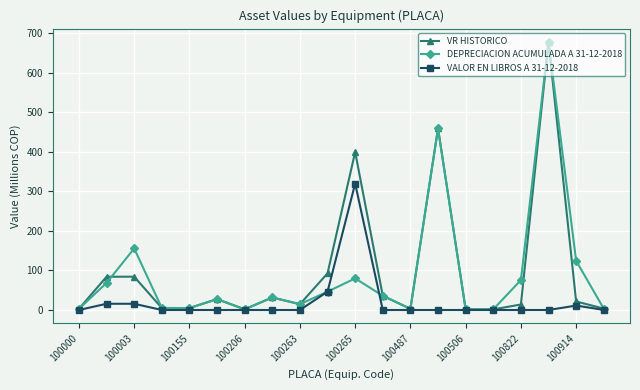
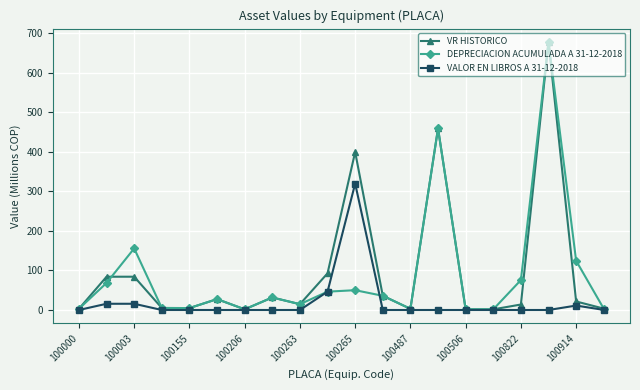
DEPRECIACION ACUMULADA A 31-12-2018, 100265: 80 -> 50
